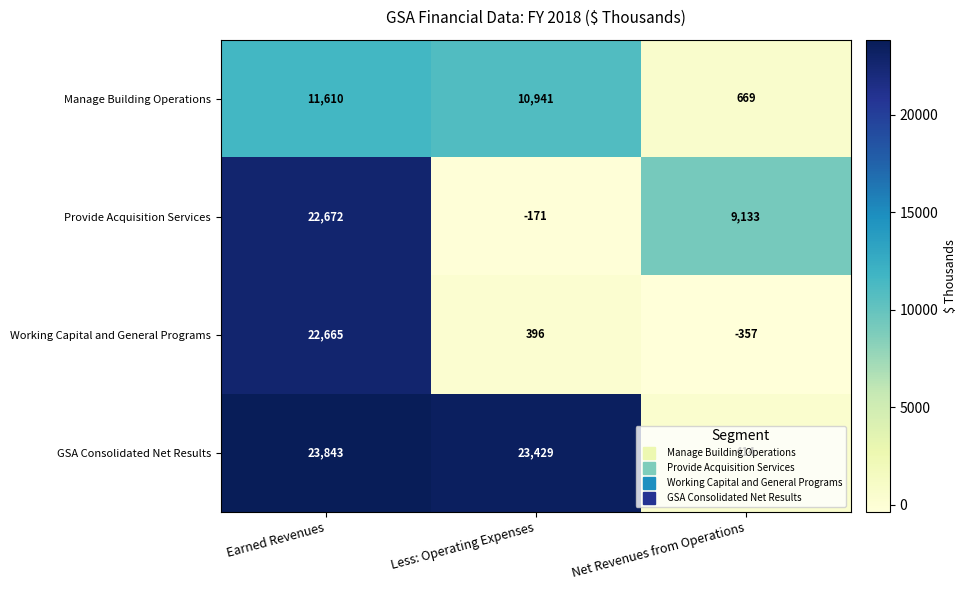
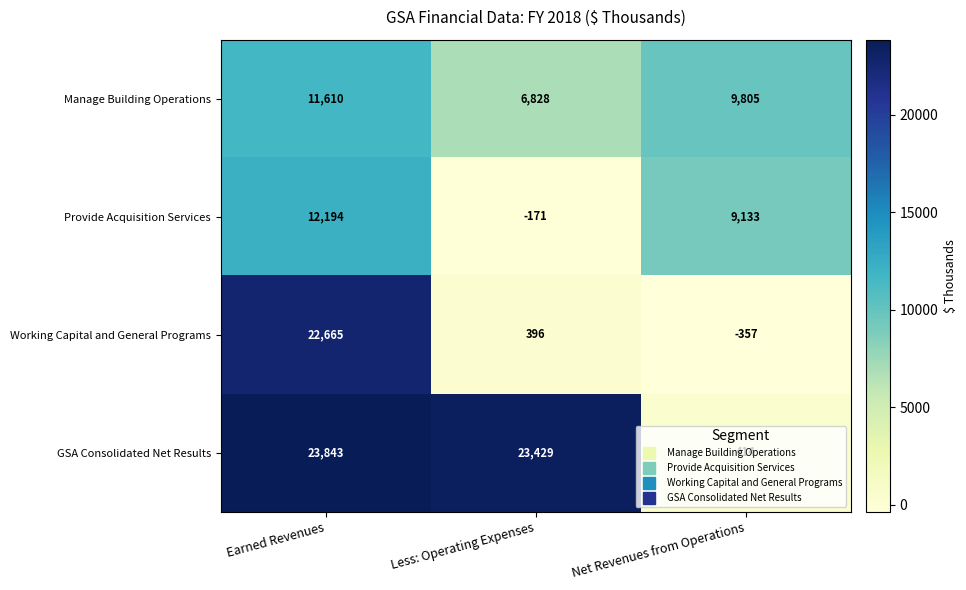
Manage Building Operations, Less: Operating Expenses: 10,941 -> 6,828
Manage Building Operations, Net Revenues from Operations: 669 -> 9,805
Provide Acquisition Services, Earned Revenues: 22,672 -> 12,194
